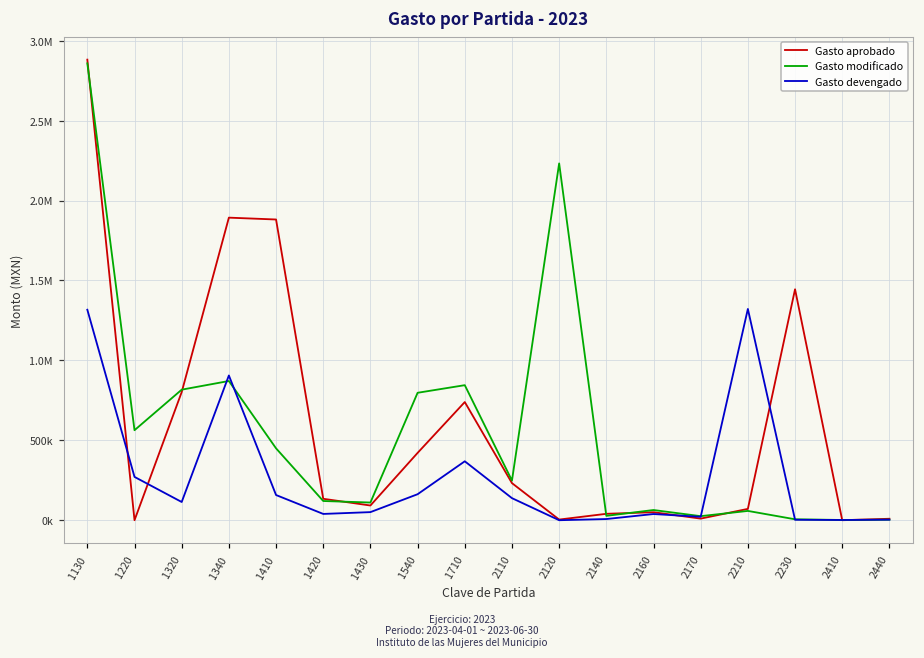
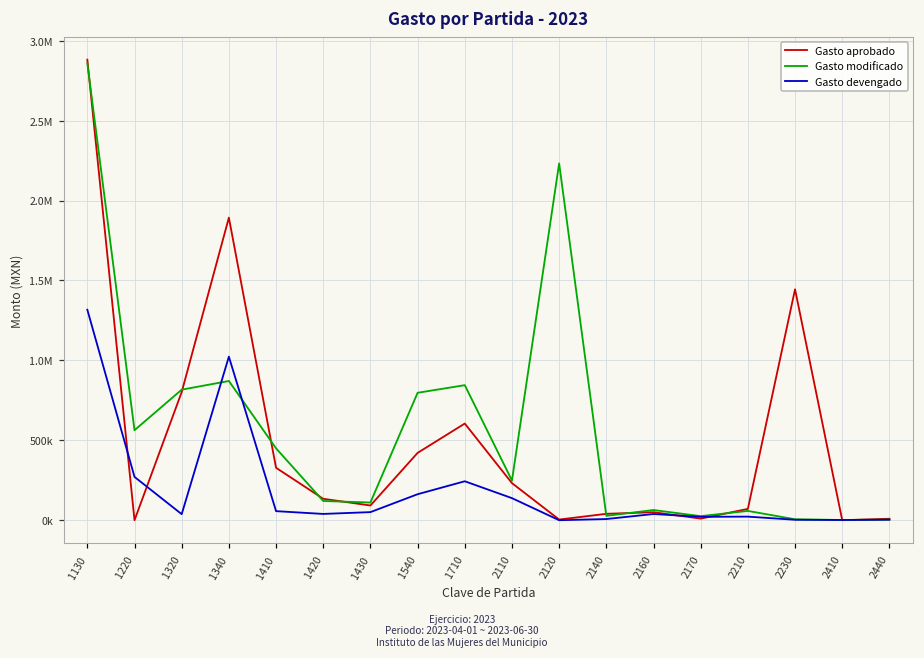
Gasto devengado, 1320: 110000 -> 40000
Gasto devengado, 1340: 910000 -> 1020000
Gasto aprobado, 1410: 1880000 -> 330000
Gasto devengado, 1410: 160000 -> 60000
Gasto aprobado, 1710: 740000 -> 600000
Gasto devengado, 1710: 370000 -> 240000
Gasto devengado, 2210: 1320000 -> 20000
